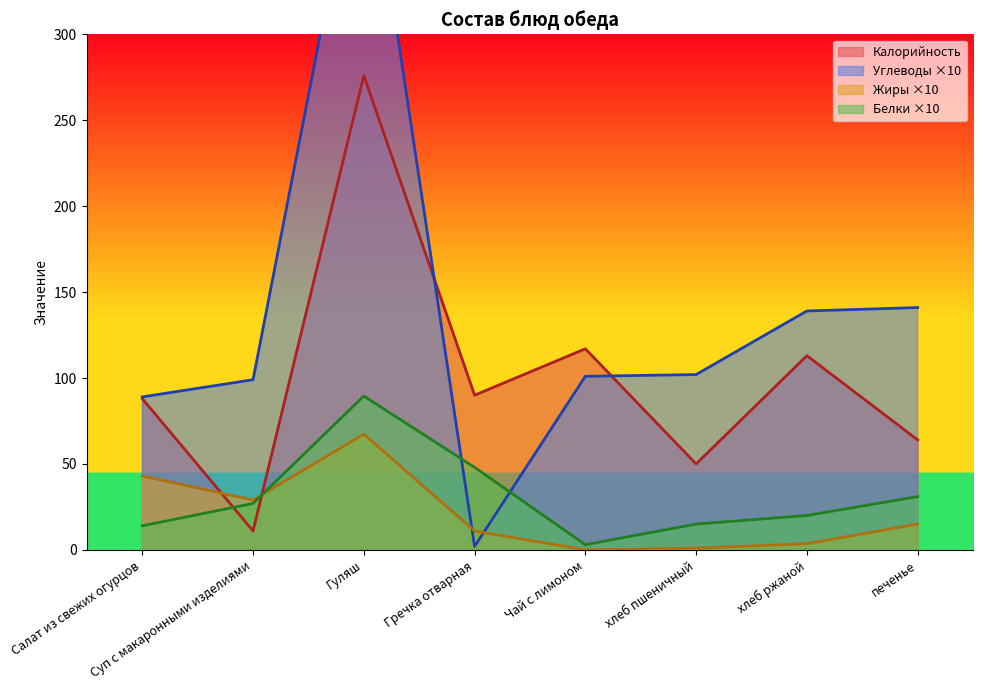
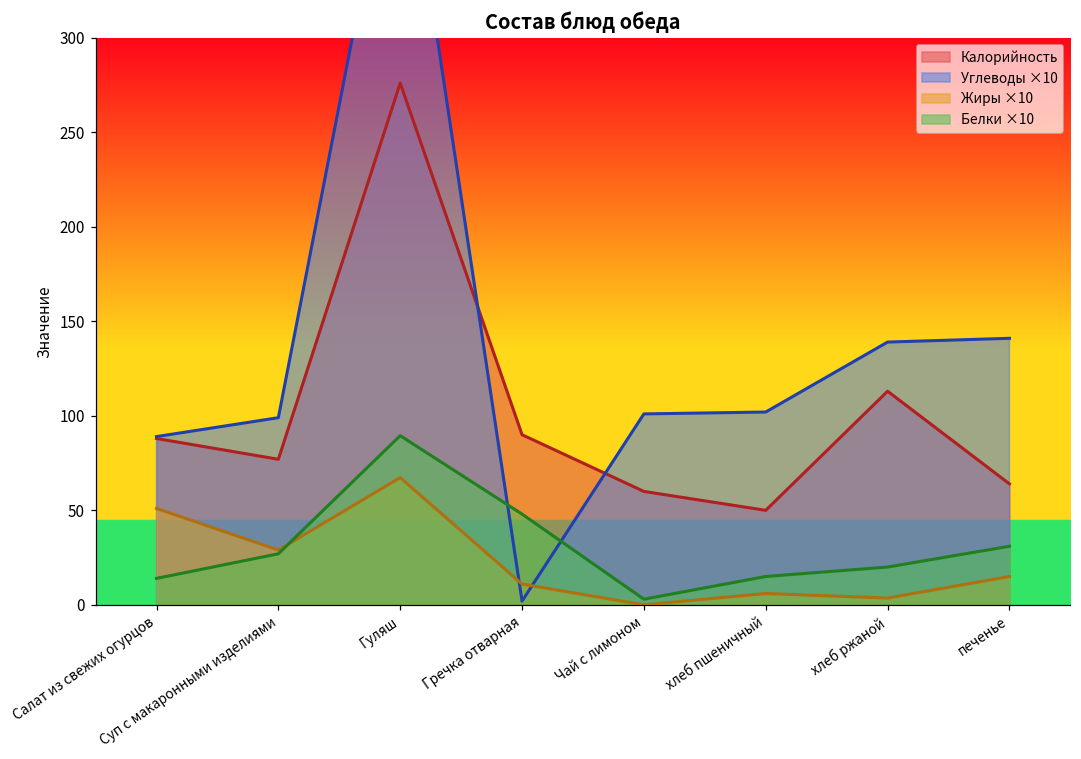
Жиры ×10, Салат из свежих огурцов: 43 -> 51
Калорийность, Суп с макаронными изделиями: 11 -> 77
Калорийность, Чай с лимоном: 117 -> 60
Жиры ×10, хлеб пшеничный: 1 -> 6
